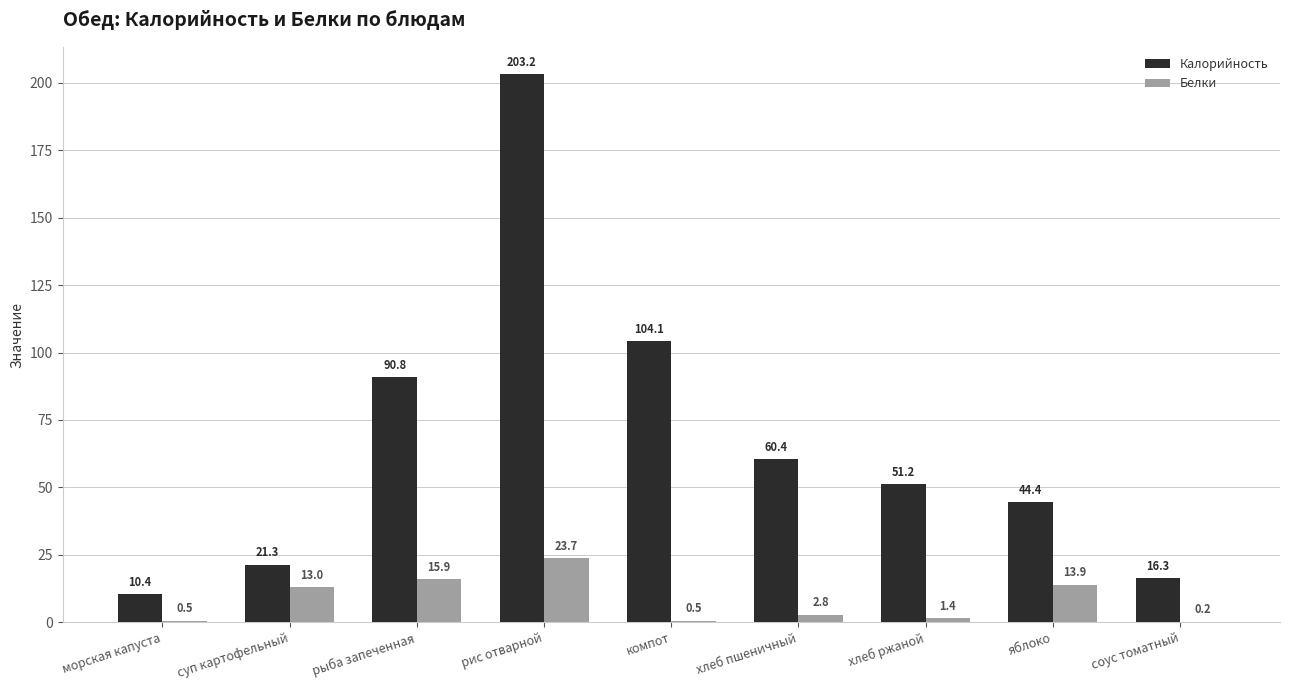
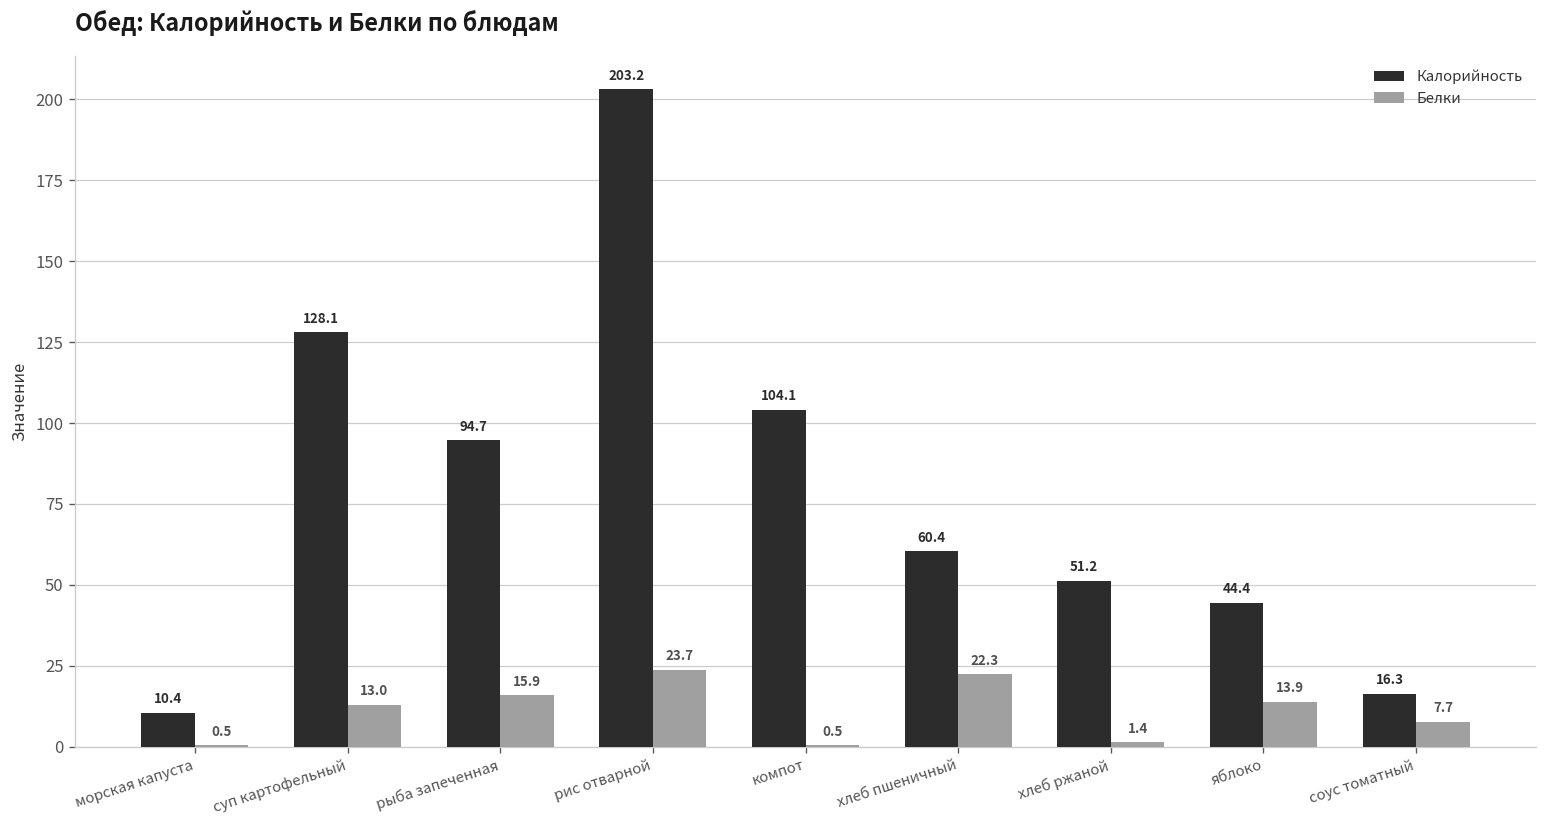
Калорийность, суп картофельный: 21.3 -> 128.1
Калорийность, рыба запеченная: 90.8 -> 94.7
Белки, хлеб пшеничный: 2.8 -> 22.3
Белки, соус томатный: 0.2 -> 7.7
